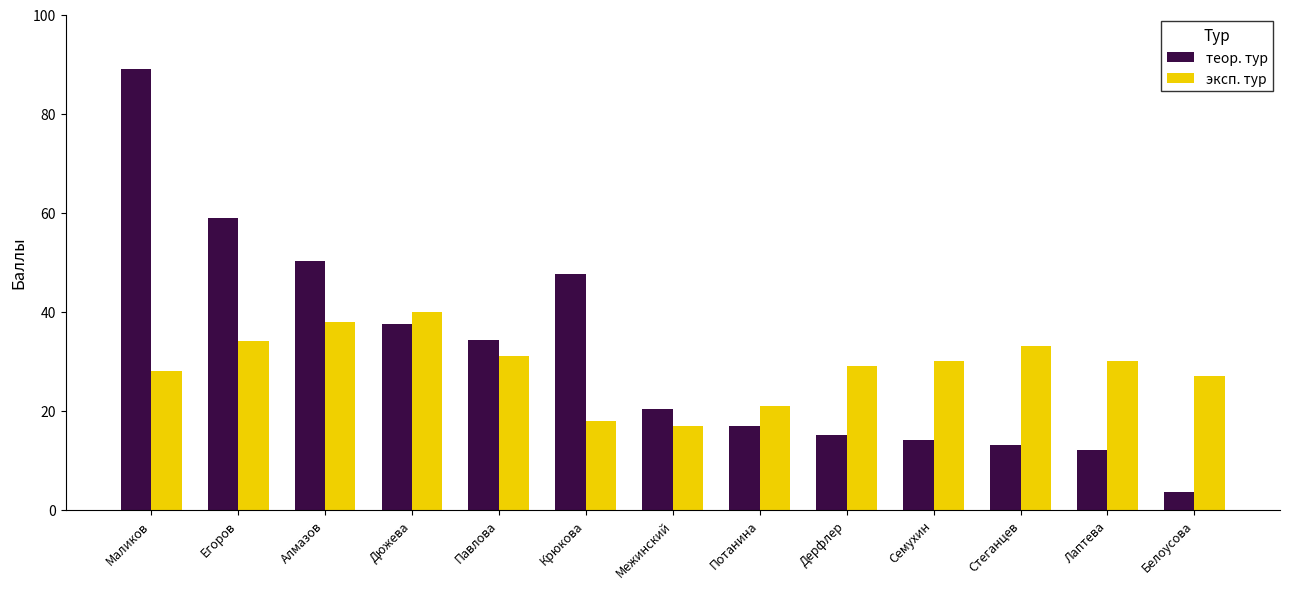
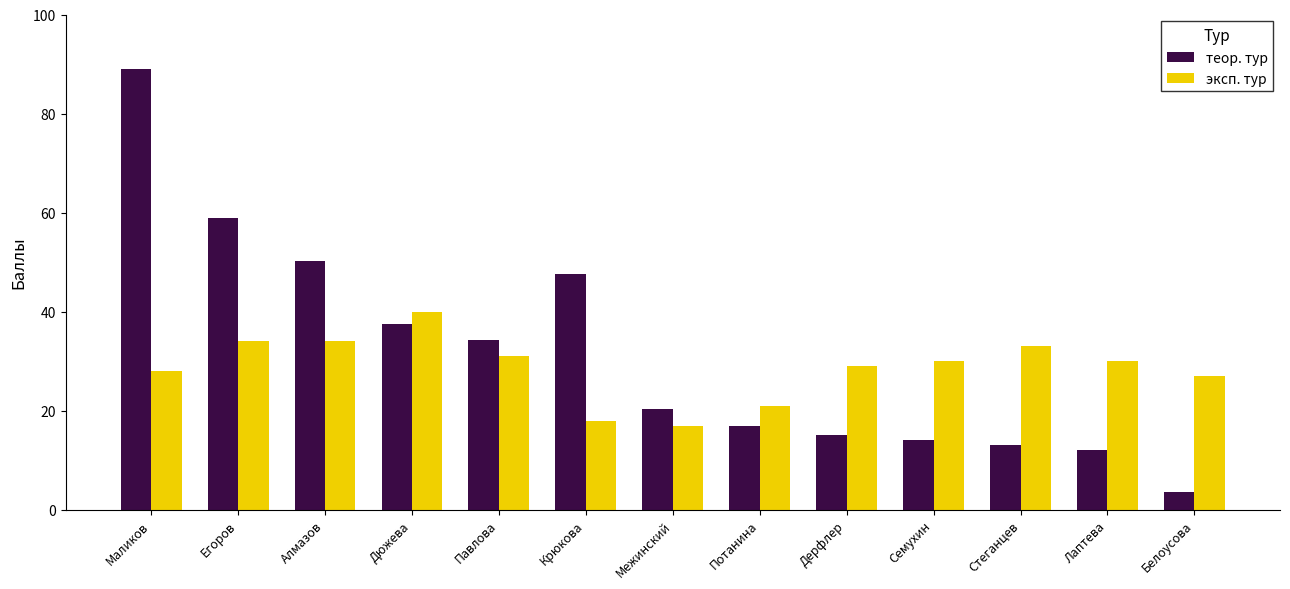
эксп. тур, Алмазов: 38 -> 34
